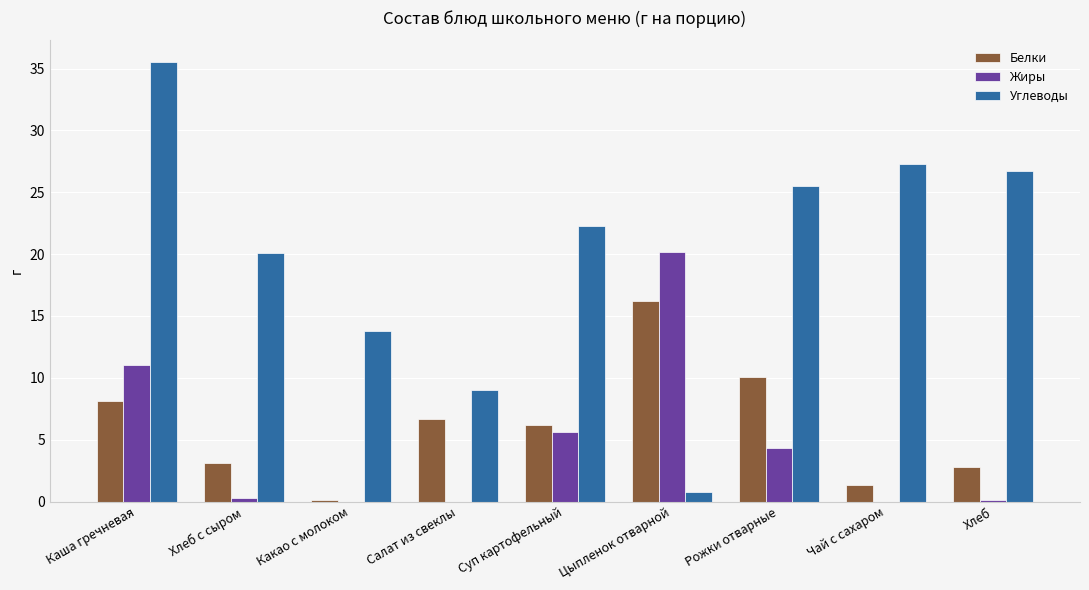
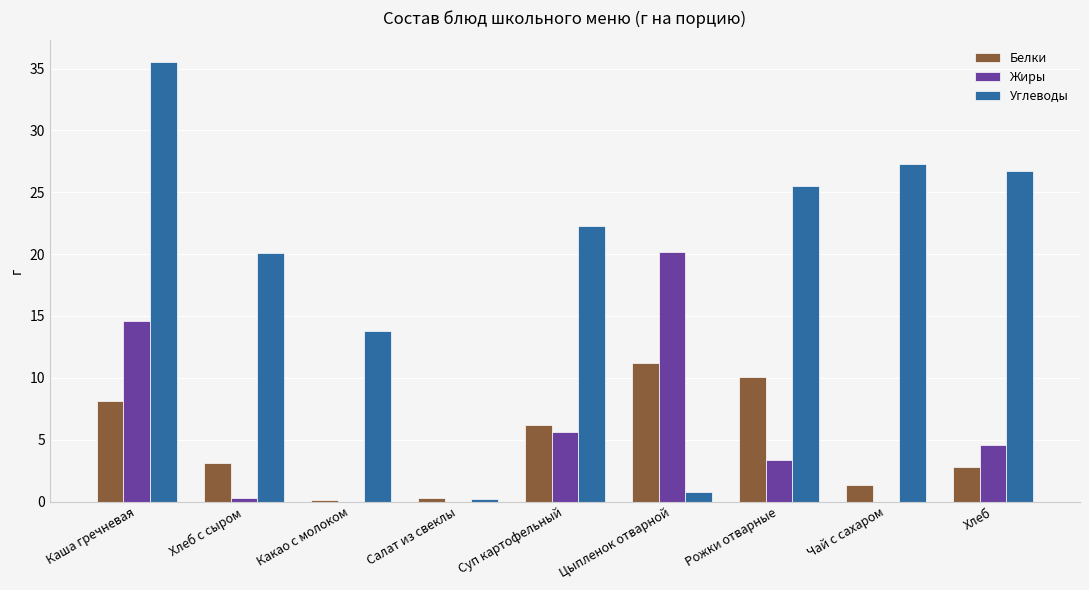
Жиры, Каша гречневая: 11.0 -> 14.6
Белки, Салат из свеклы: 6.7 -> 0.3
Углеводы, Салат из свеклы: 9.0 -> 0.2
Белки, Цыпленок отварной: 16.2 -> 11.2
Жиры, Рожки отварные: 4.3 -> 3.4
Жиры, Хлеб: 0.1 -> 4.6
